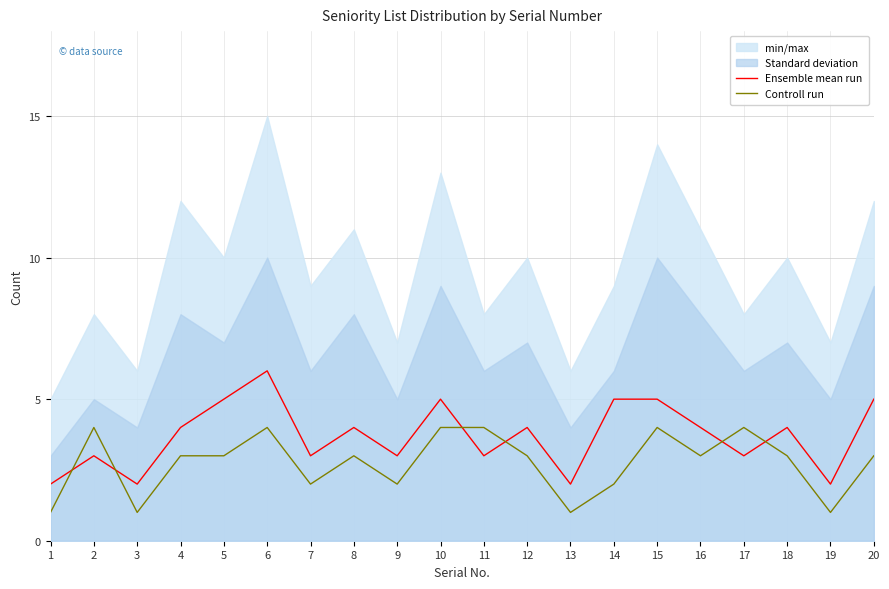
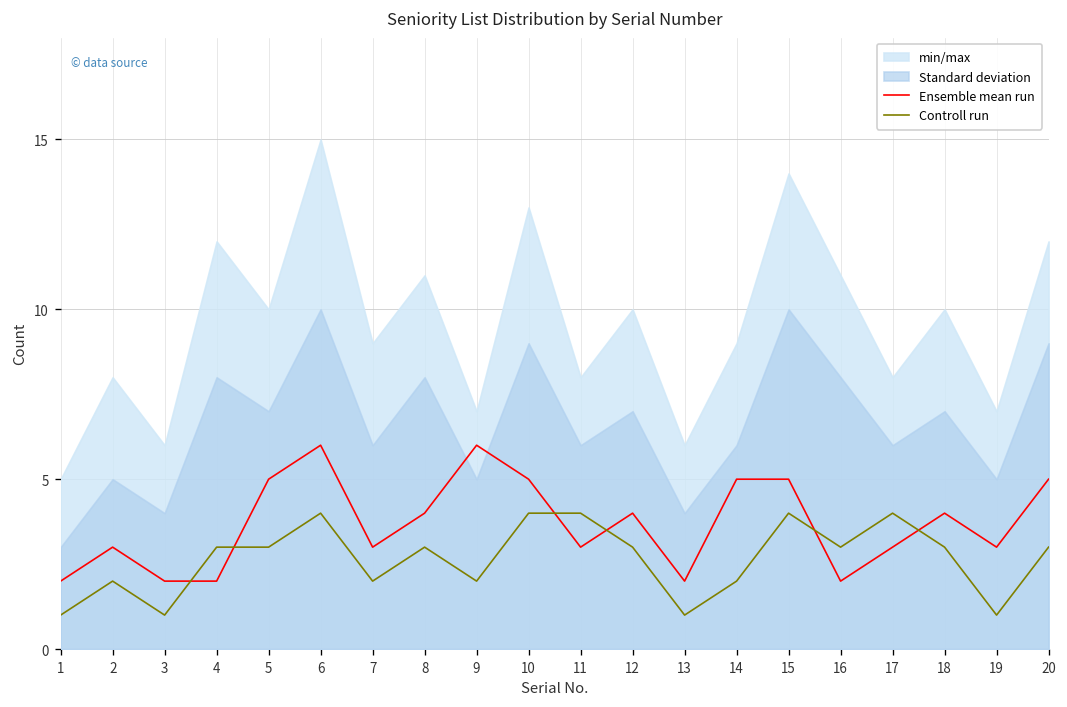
Controll run, 2: 4 -> 2
Ensemble mean run, 4: 4 -> 2
Ensemble mean run, 9: 3 -> 6
Ensemble mean run, 16: 4 -> 2
Ensemble mean run, 19: 2 -> 3
